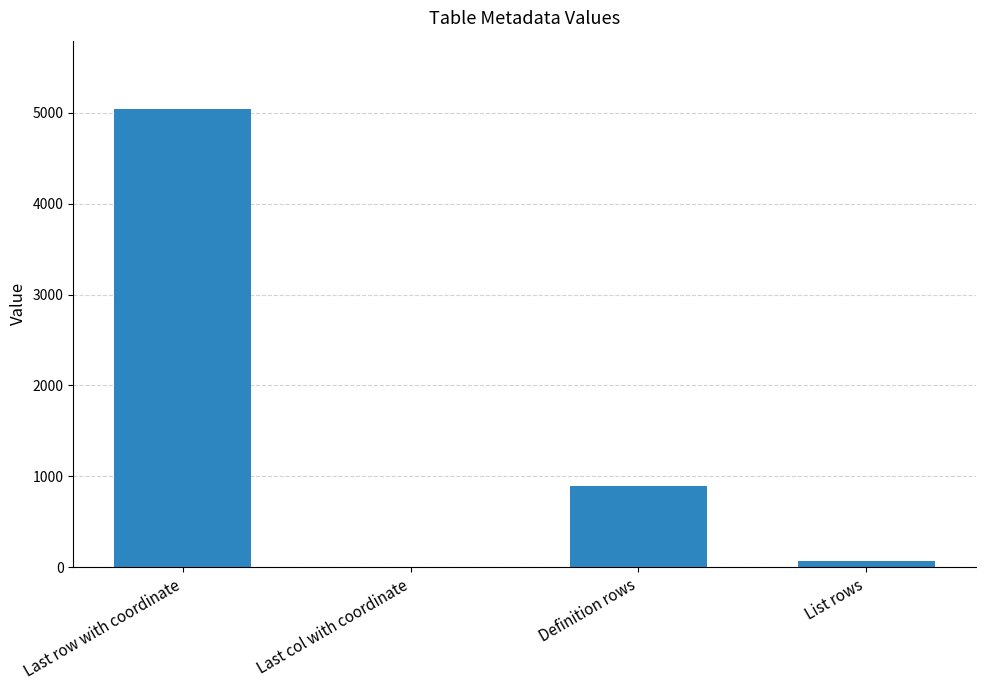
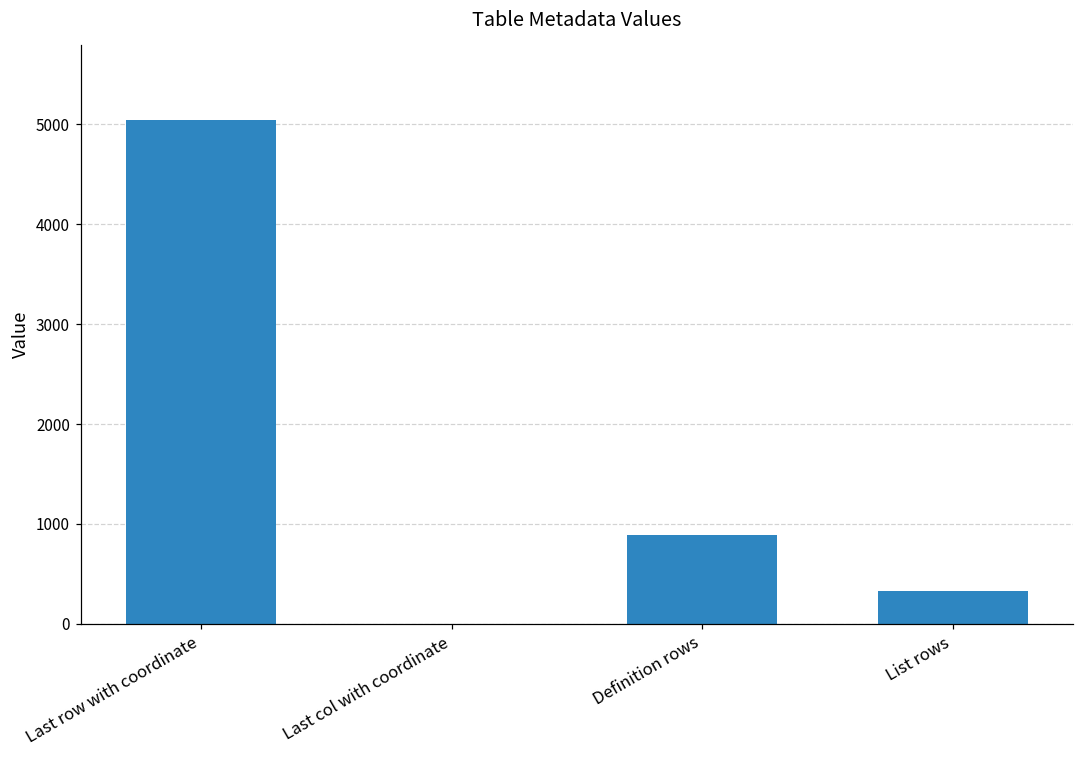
List rows: 100 -> 300
